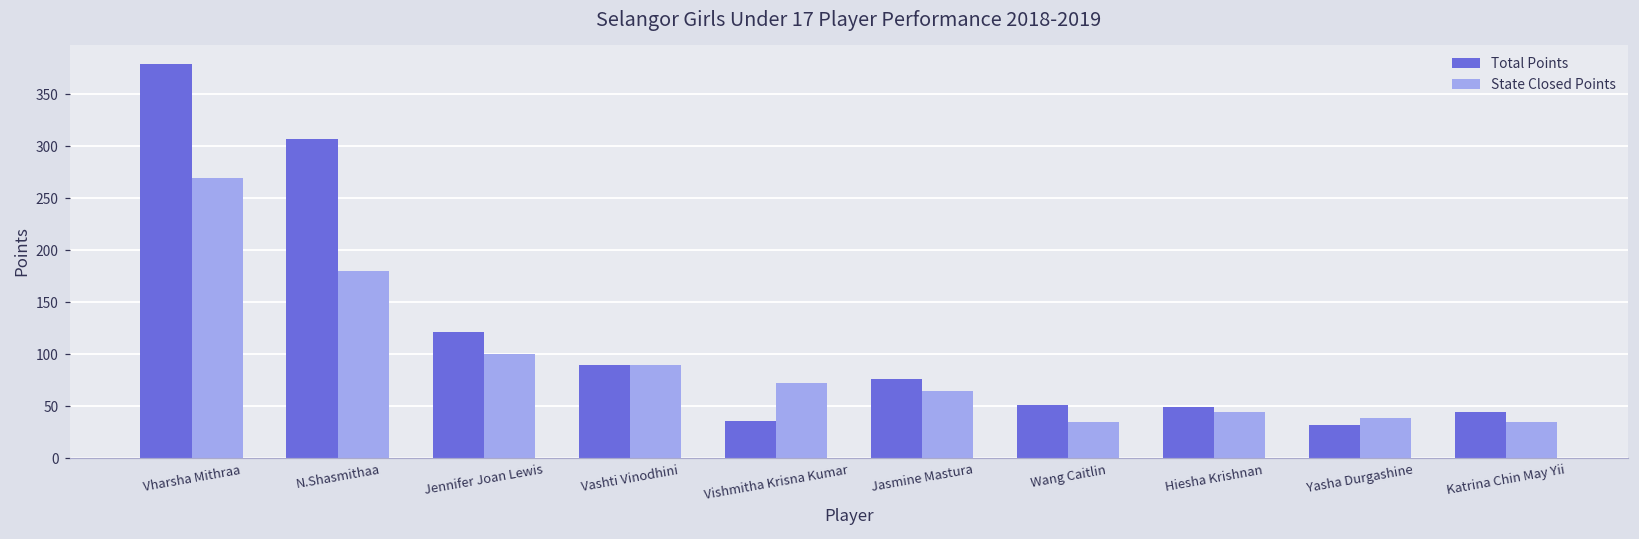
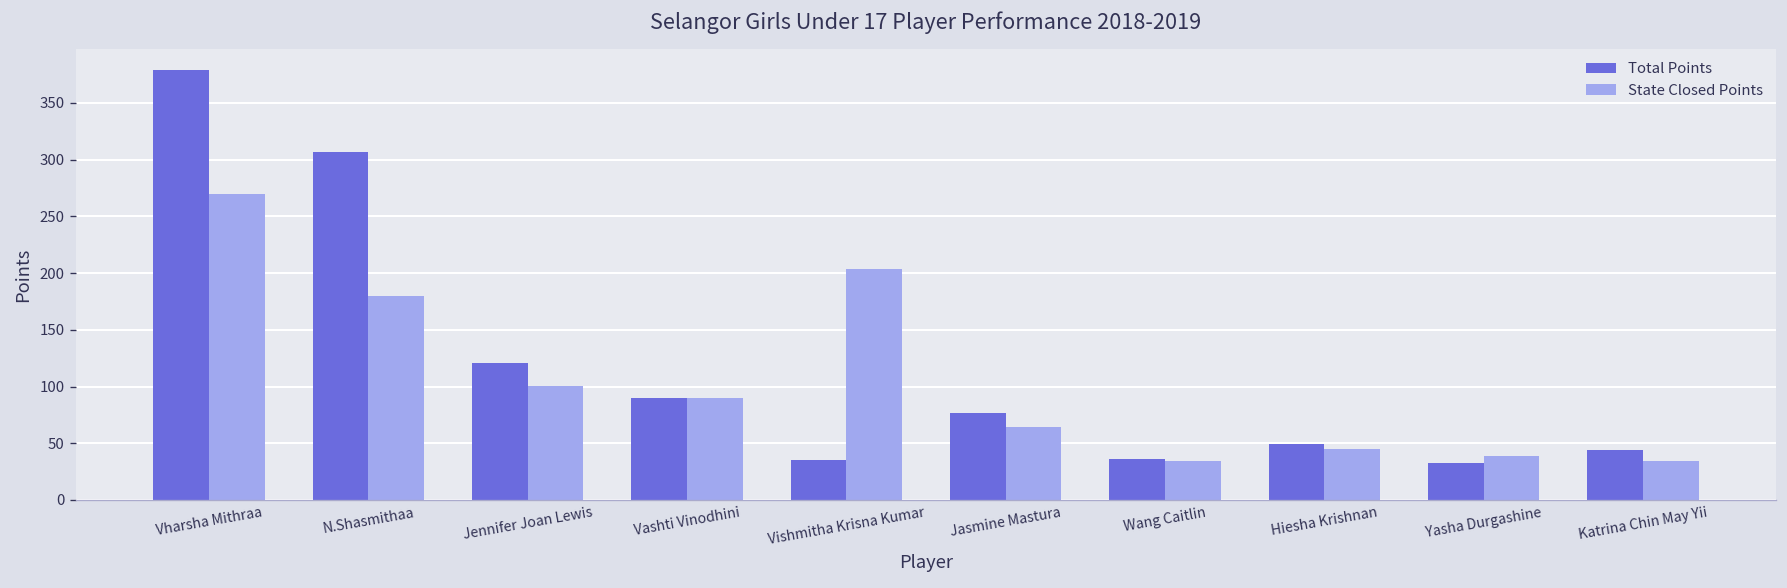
State Closed Points, Vishmitha Krisna Kumar: 70 -> 200
Total Points, Wang Caitlin: 50 -> 40
